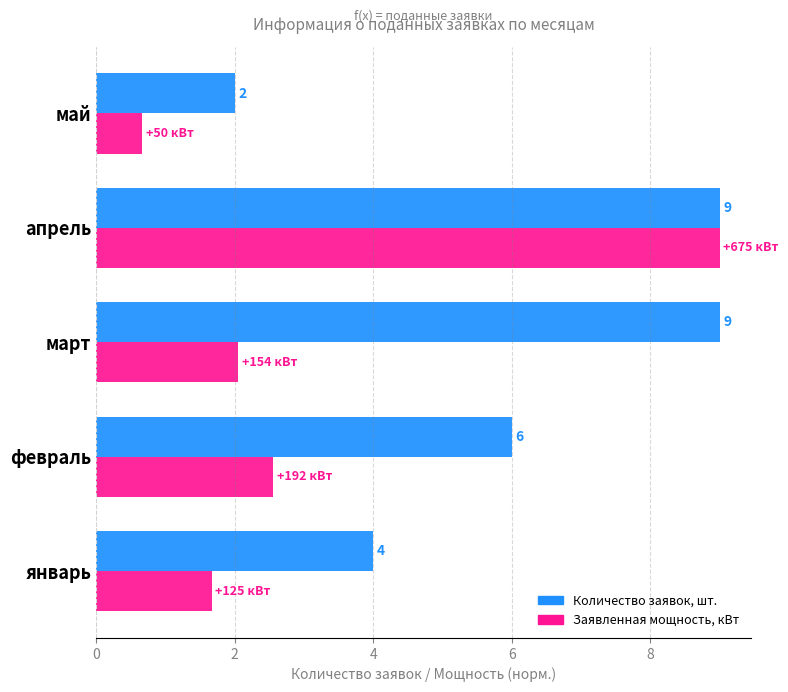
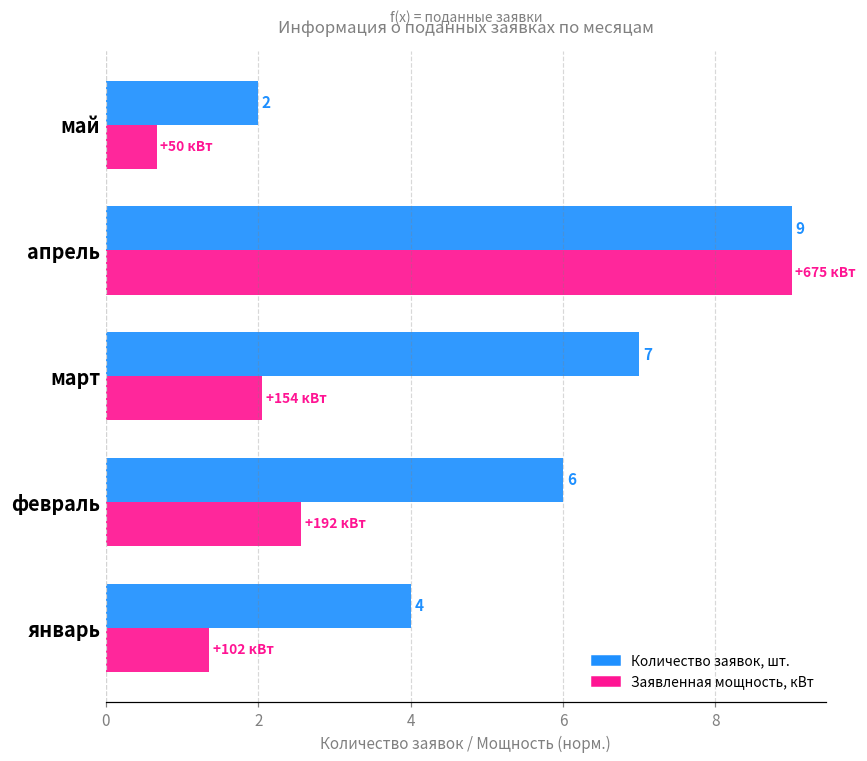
Количество заявок, шт., март: 9 -> 7
Заявленная мощность, кВт, январь: +125 -> +102
